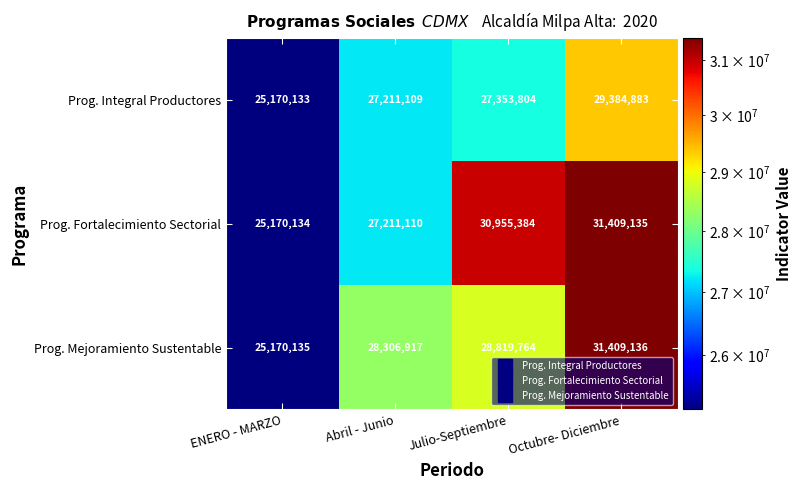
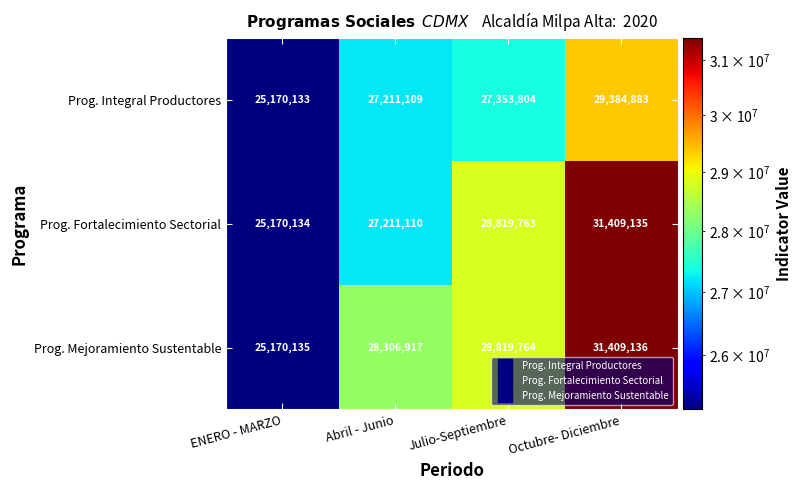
Prog. Fortalecimiento Sectorial, Julio-Septiembre: 30,955,384 -> 28,819,763
